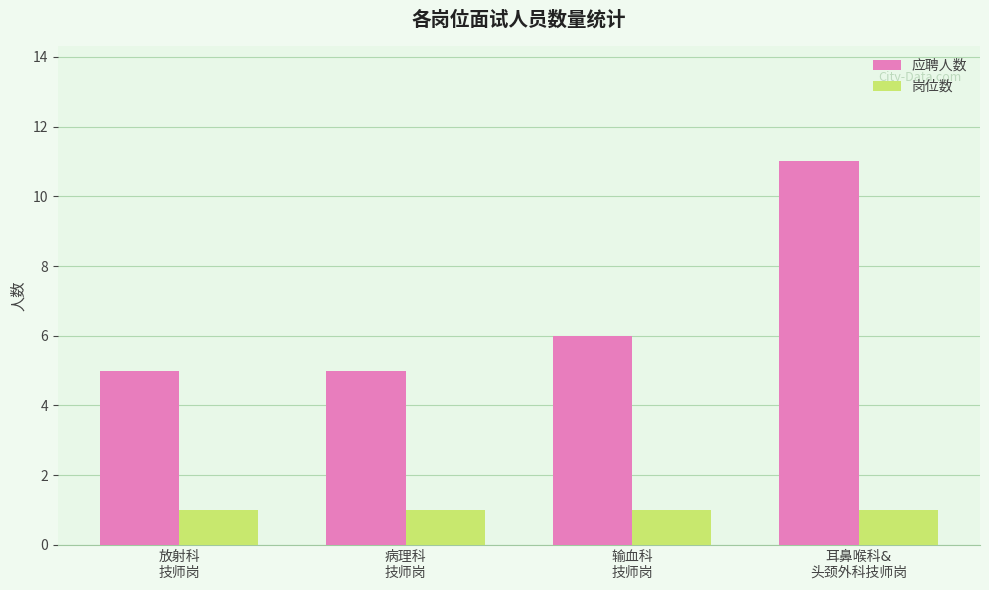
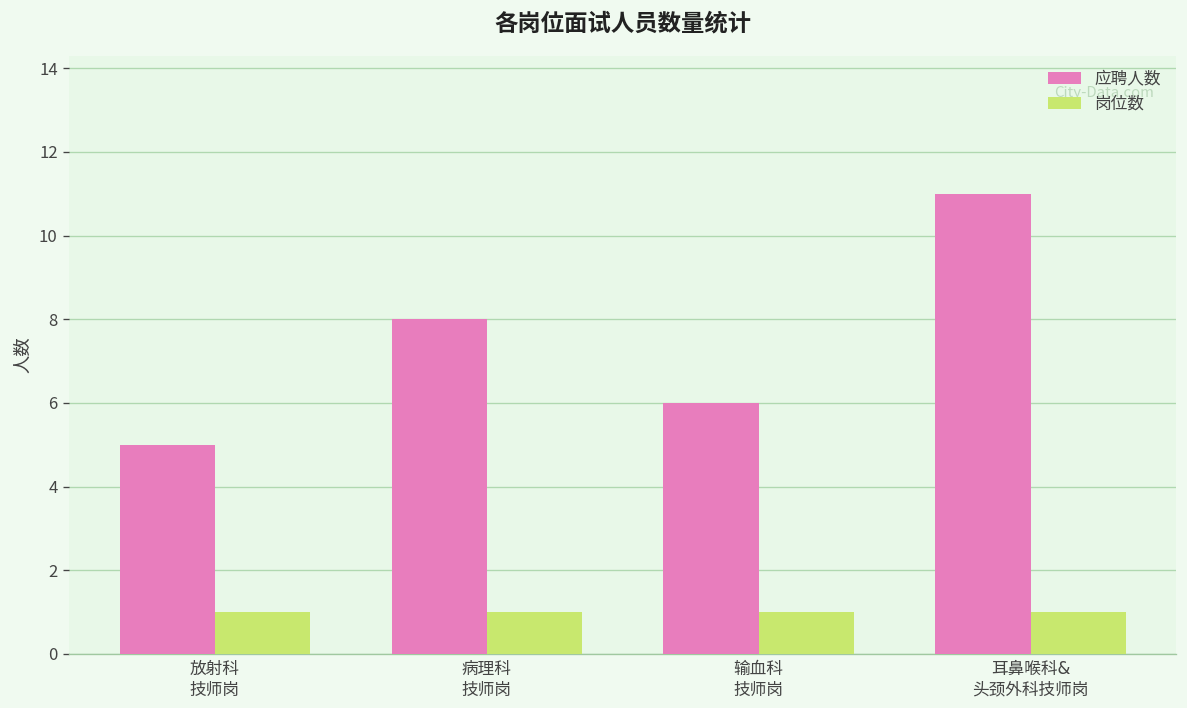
应聘人数, 病理科 技师岗: 5 -> 8
